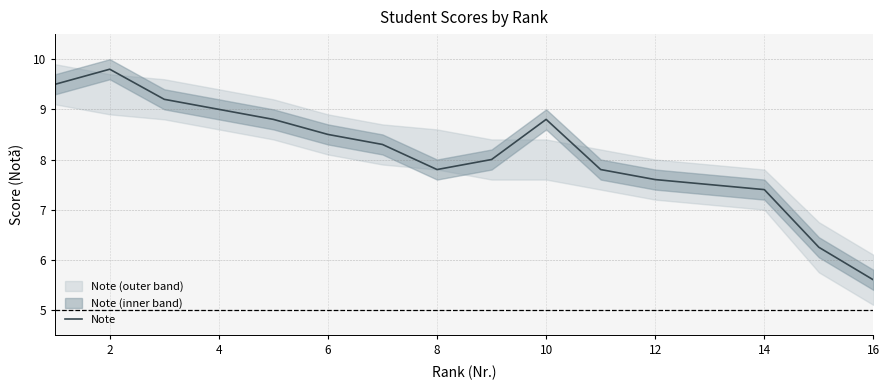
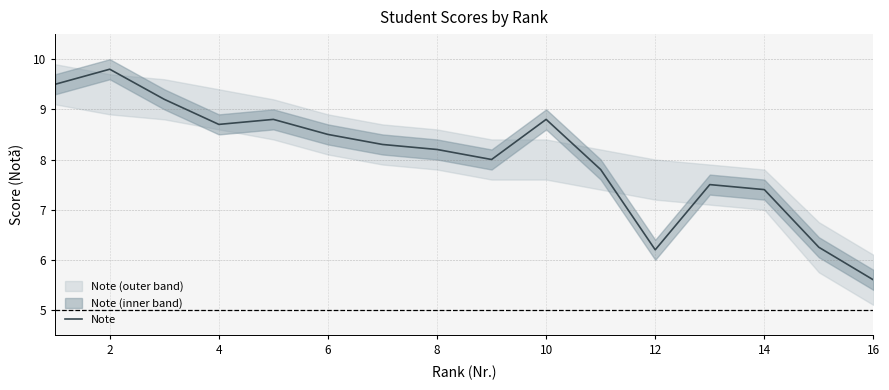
Note, 4: 9.0 -> 8.7
Note, 8: 7.8 -> 8.2
Note, 12: 7.6 -> 6.2
